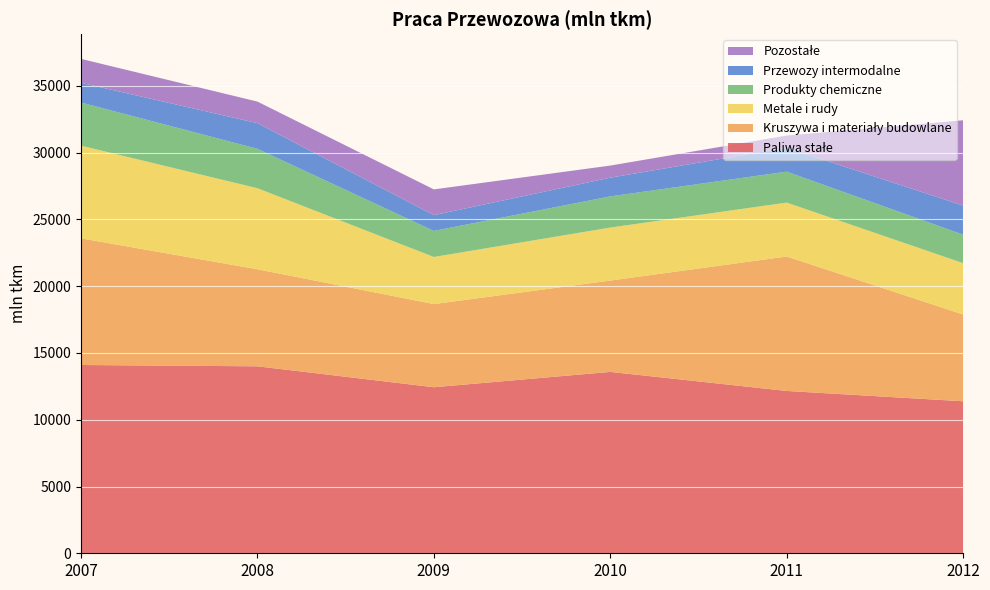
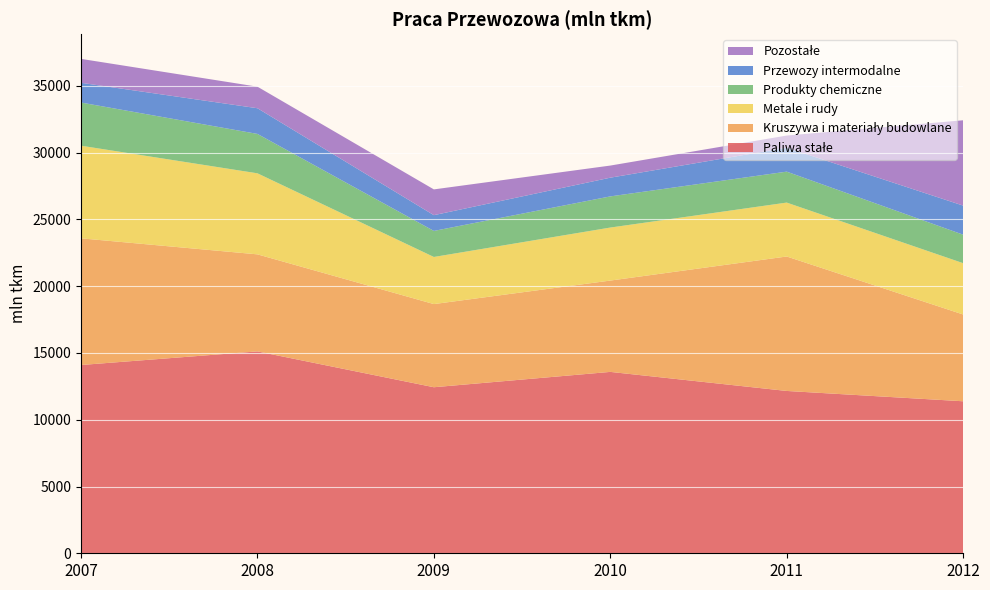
Paliwa stałe, 2008: 14000 -> 15100
